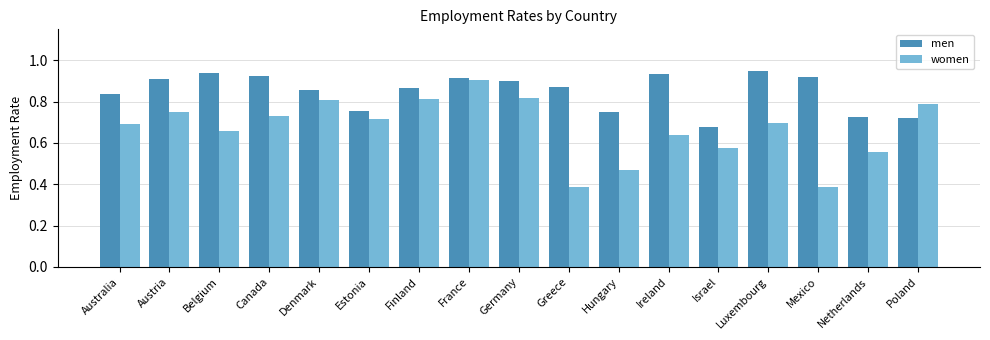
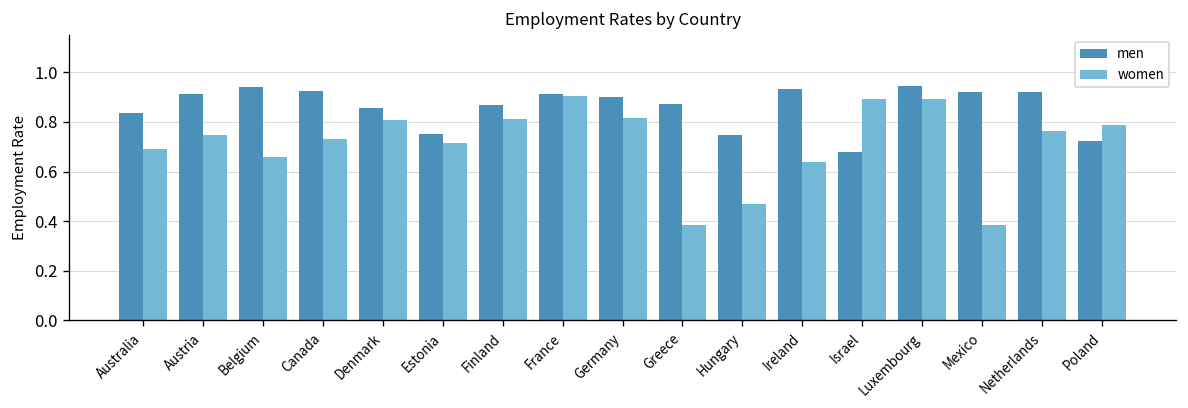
women, Israel: 0.58 -> 0.89
women, Luxembourg: 0.70 -> 0.89
men, Netherlands: 0.72 -> 0.92
women, Netherlands: 0.56 -> 0.76
